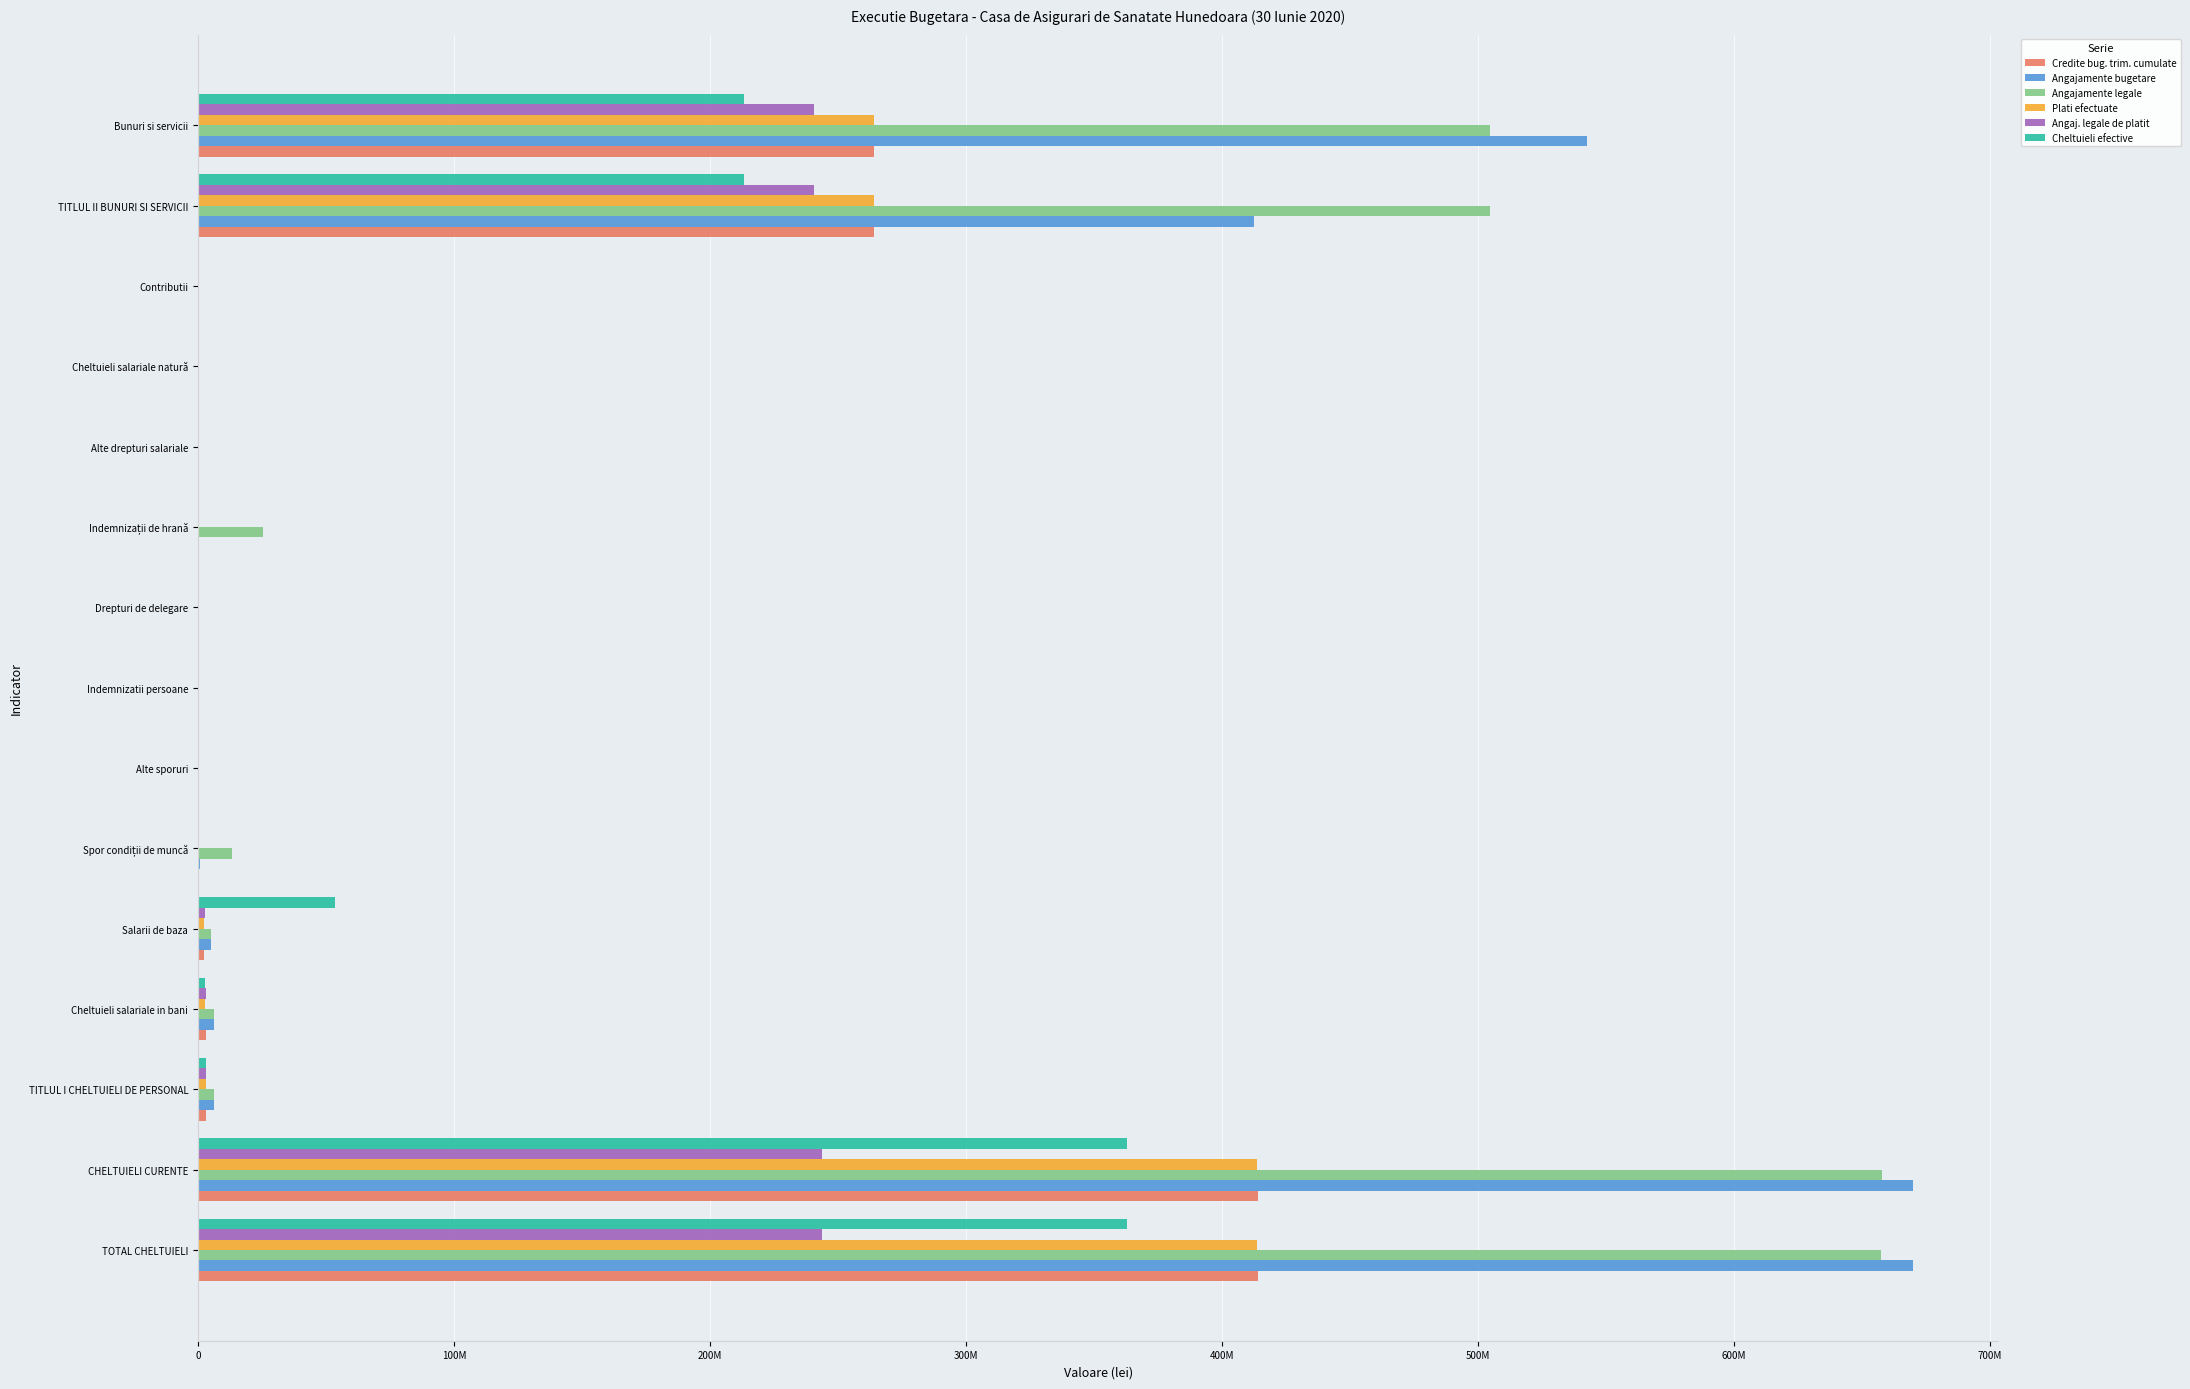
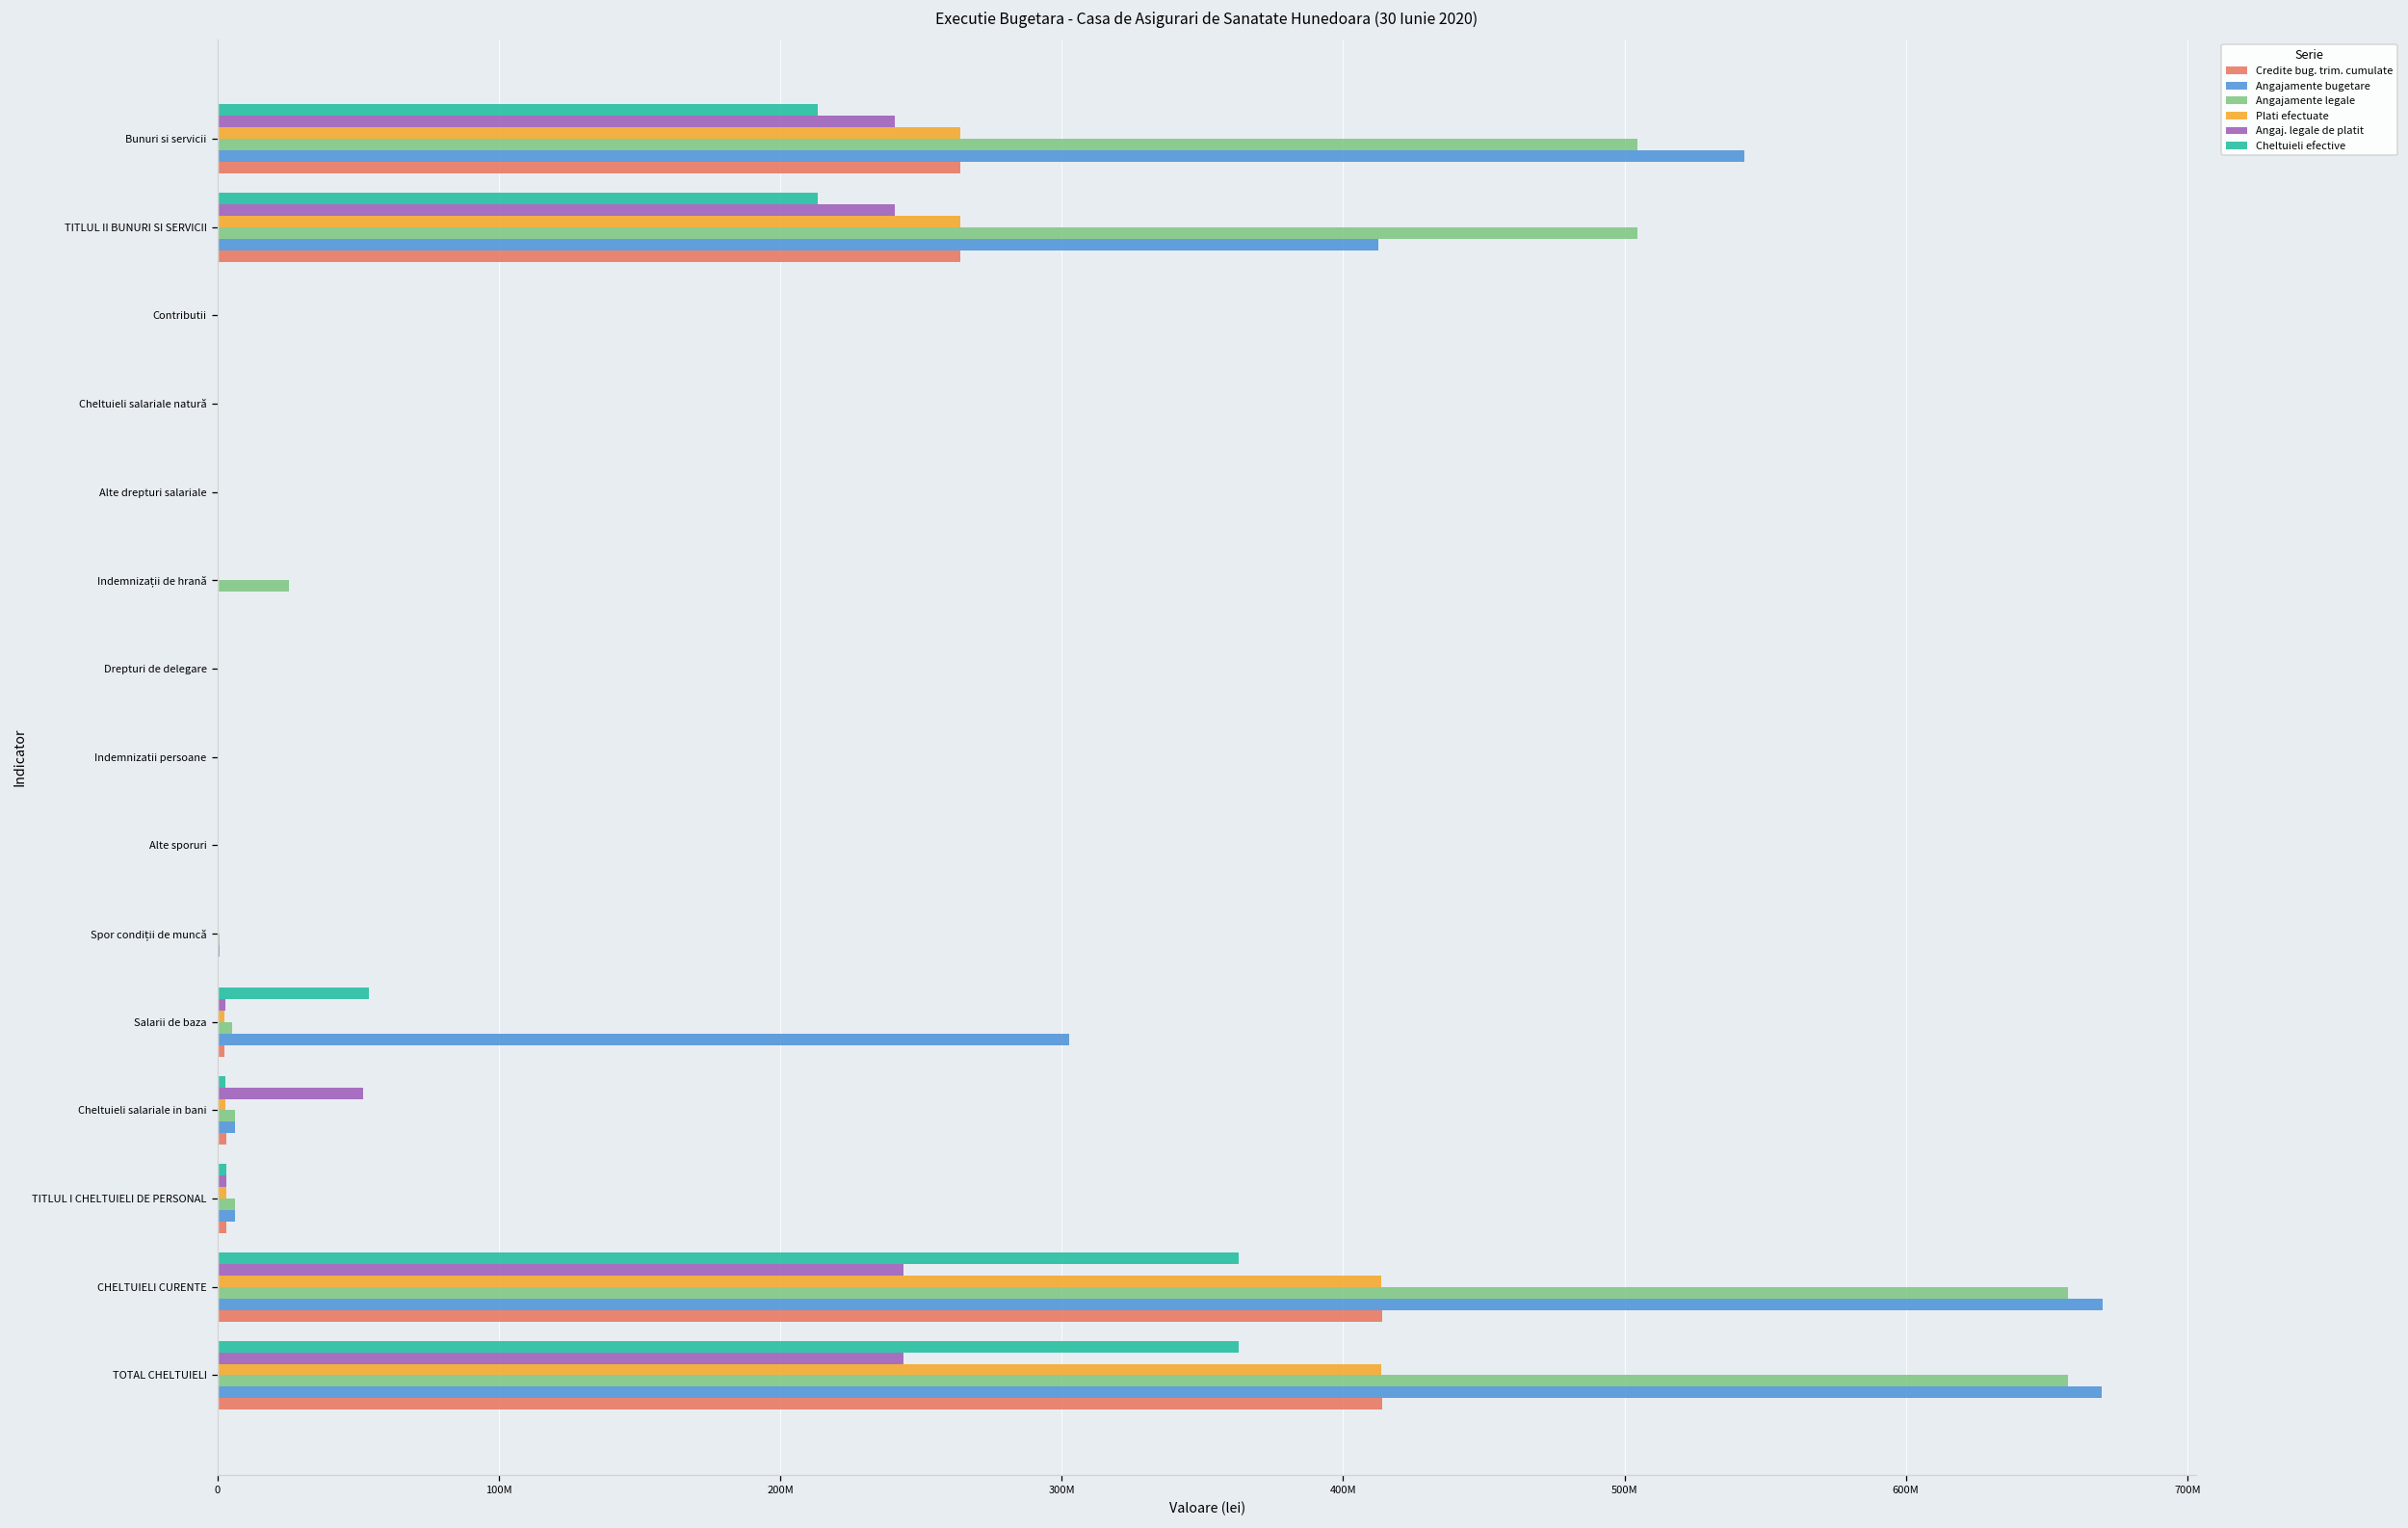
Angajamente legale, Spor condiții de muncă: 13000000 -> 1000000
Angajamente bugetare, Salarii de baza: 5000000 -> 303000000
Angaj. legale de platit, Cheltuieli salariale in bani: 3000000 -> 52000000
